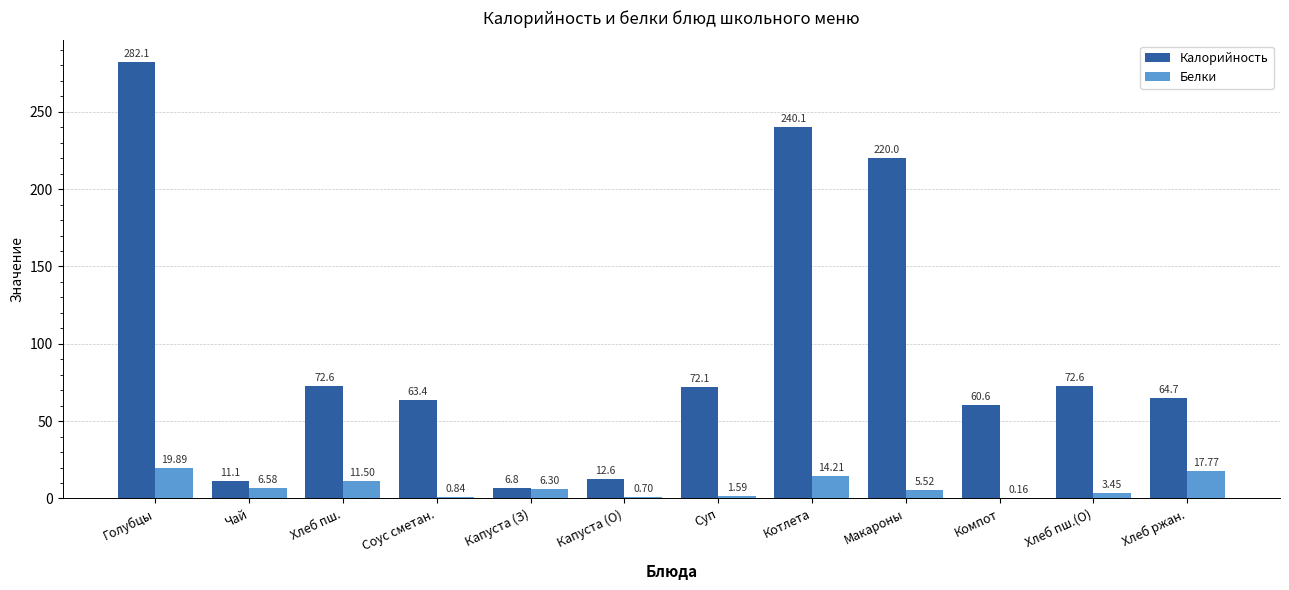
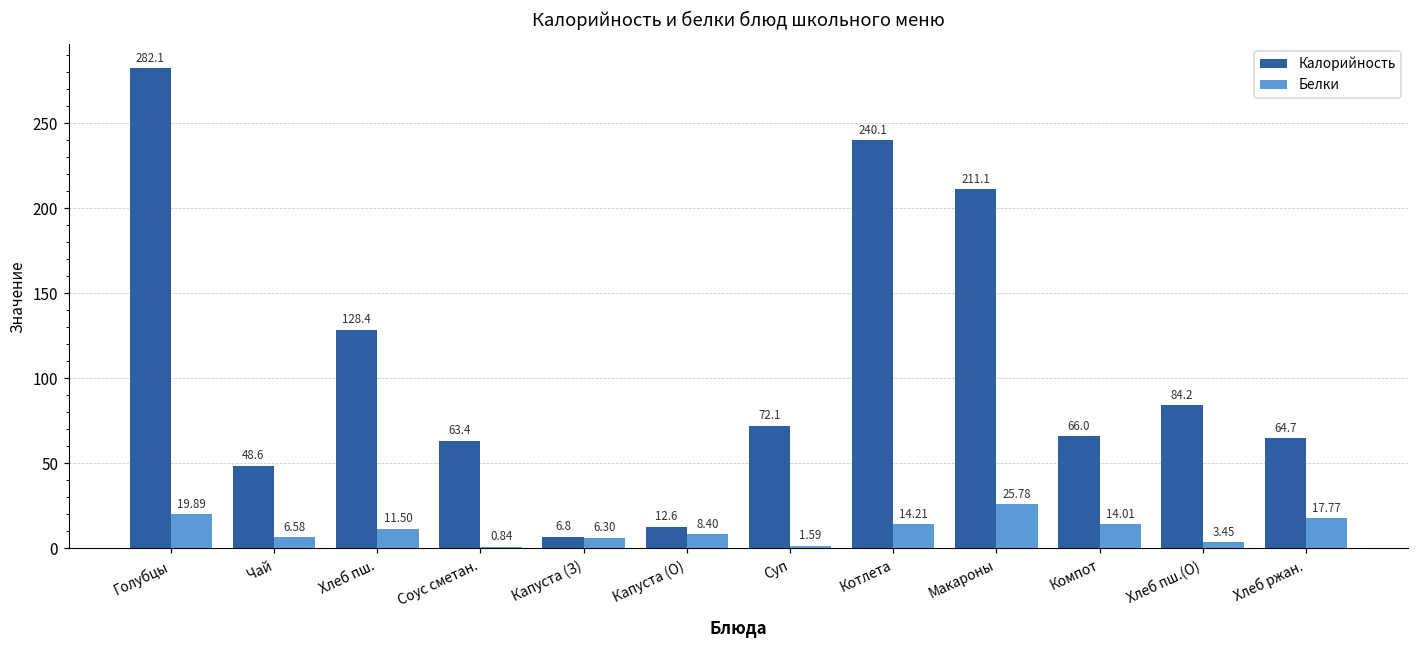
Калорийность, Чай: 11.1 -> 48.6
Калорийность, Хлеб пш.: 72.6 -> 128.4
Белки, Капуста (О): 0.70 -> 8.40
Калорийность, Макароны: 220.0 -> 211.1
Белки, Макароны: 5.52 -> 25.78
Калорийность, Компот: 60.6 -> 66.0
Белки, Компот: 0.16 -> 14.01
Калорийность, Хлеб пш.(О): 72.6 -> 84.2
